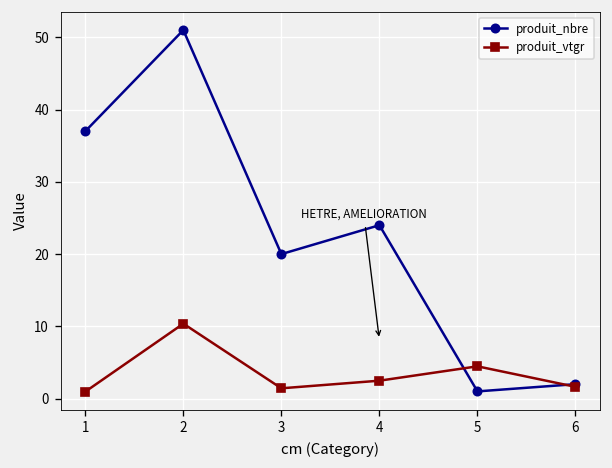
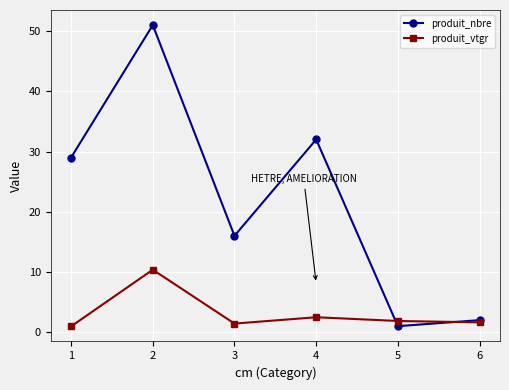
produit_nbre, 1: 37 -> 29
produit_nbre, 3: 20 -> 16
produit_nbre, 4: 24 -> 32
produit_vtgr, 5: 4 -> 2
